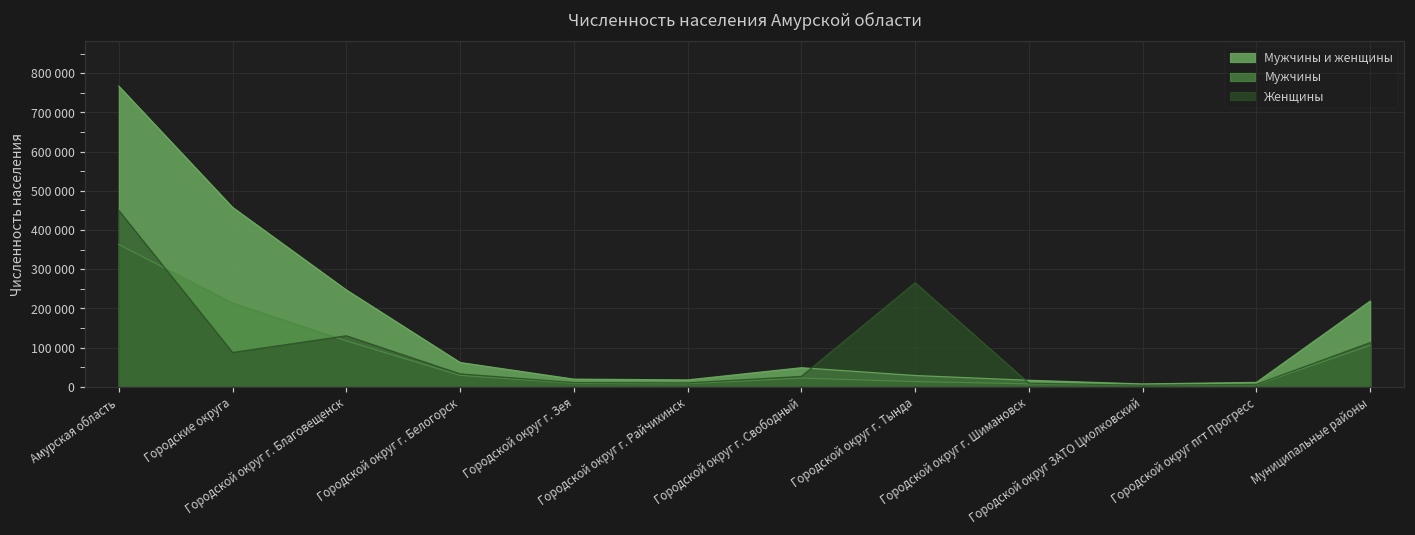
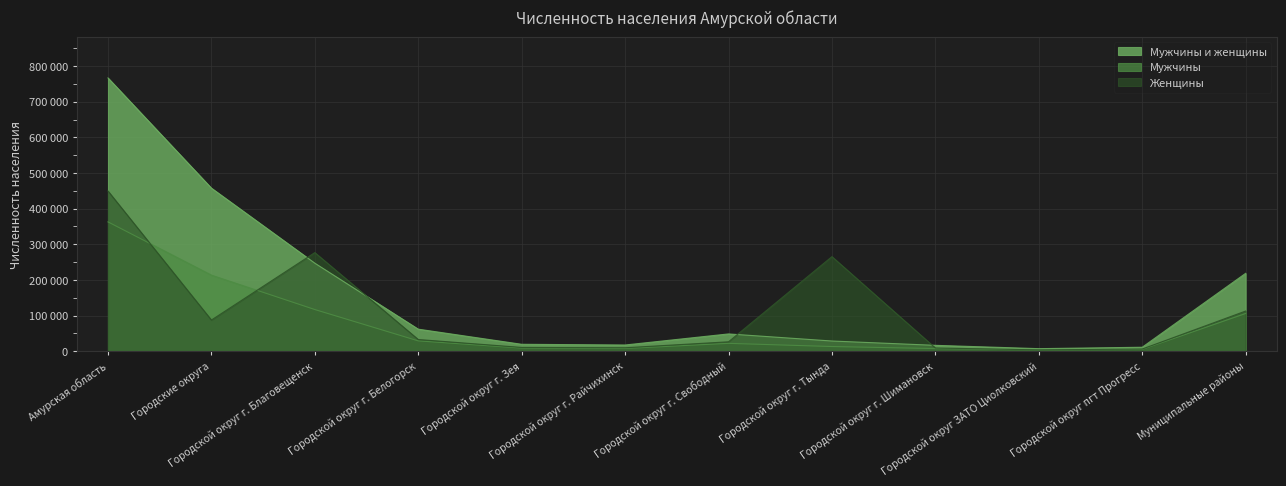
Женщины, Городской округ г. Благовещенск: 130000 -> 280000
